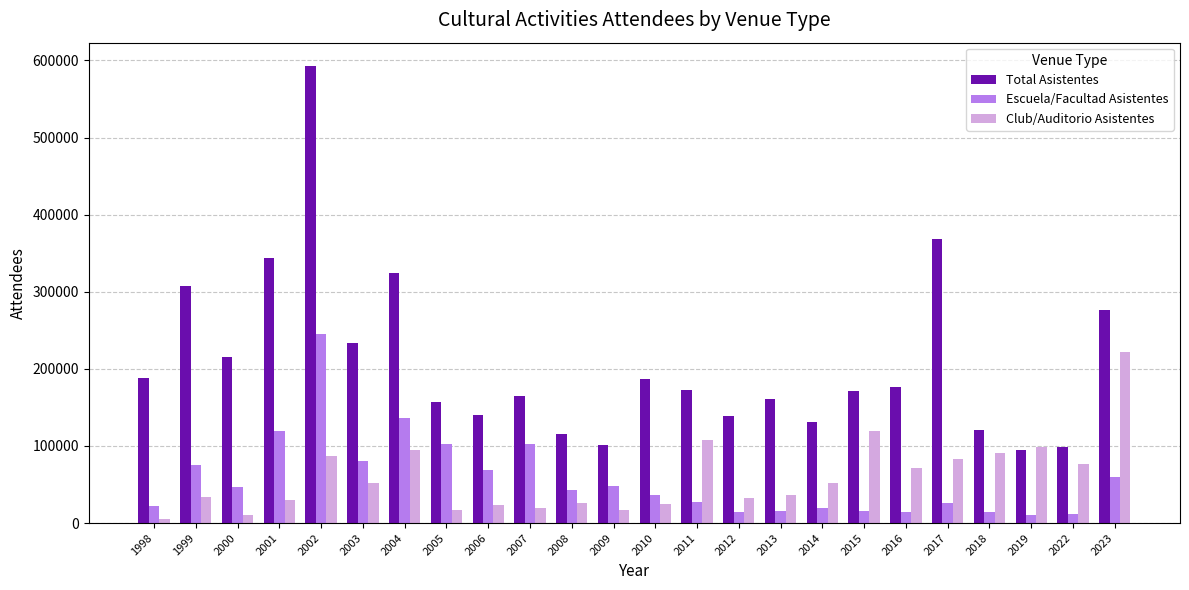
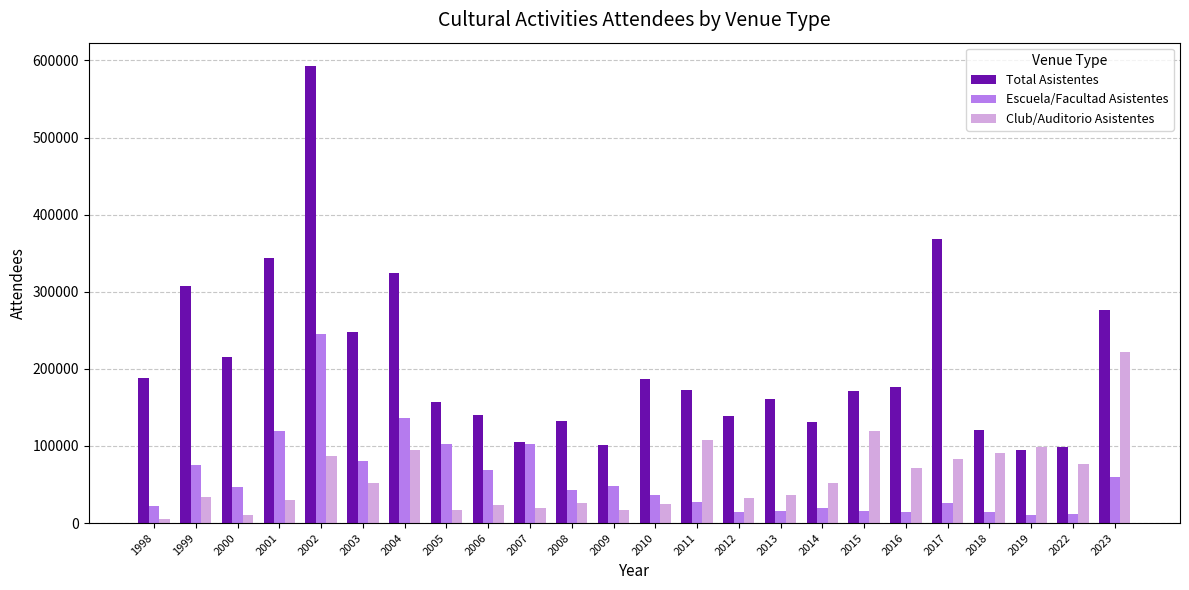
Total Asistentes, 2003: 230000 -> 250000
Total Asistentes, 2007: 160000 -> 110000
Total Asistentes, 2008: 120000 -> 130000
